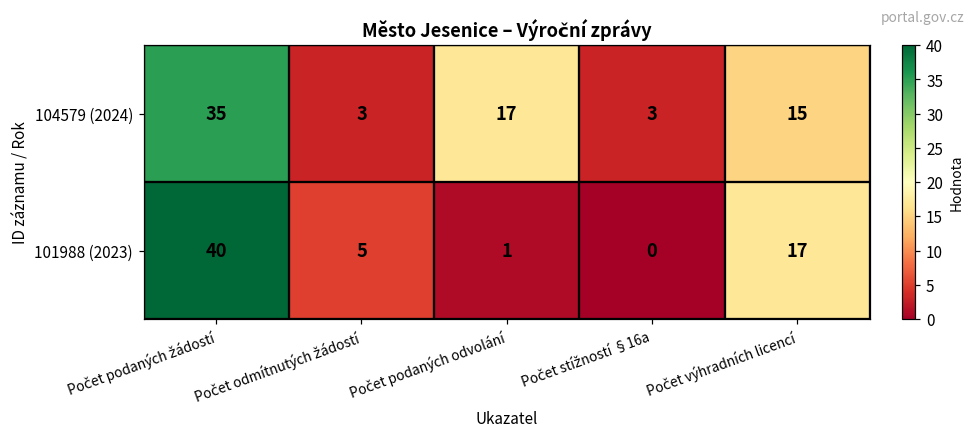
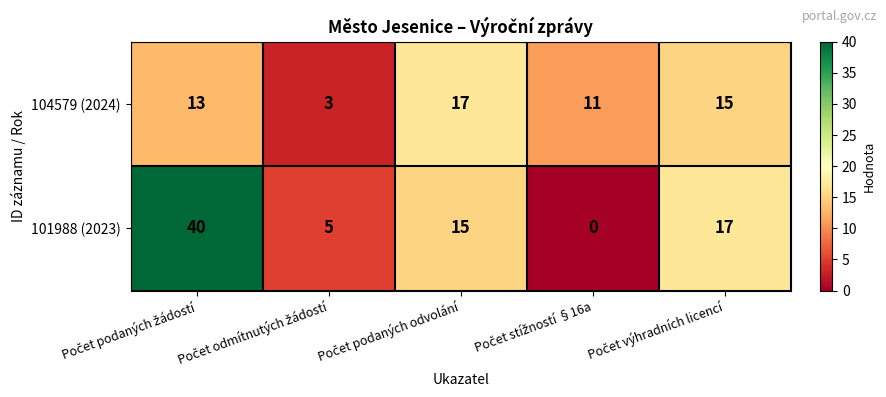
104579 (2024), Počet podaných žádostí: 35 -> 13
104579 (2024), Počet stížností §16a: 3 -> 11
101988 (2023), Počet podaných odvolání: 1 -> 15
